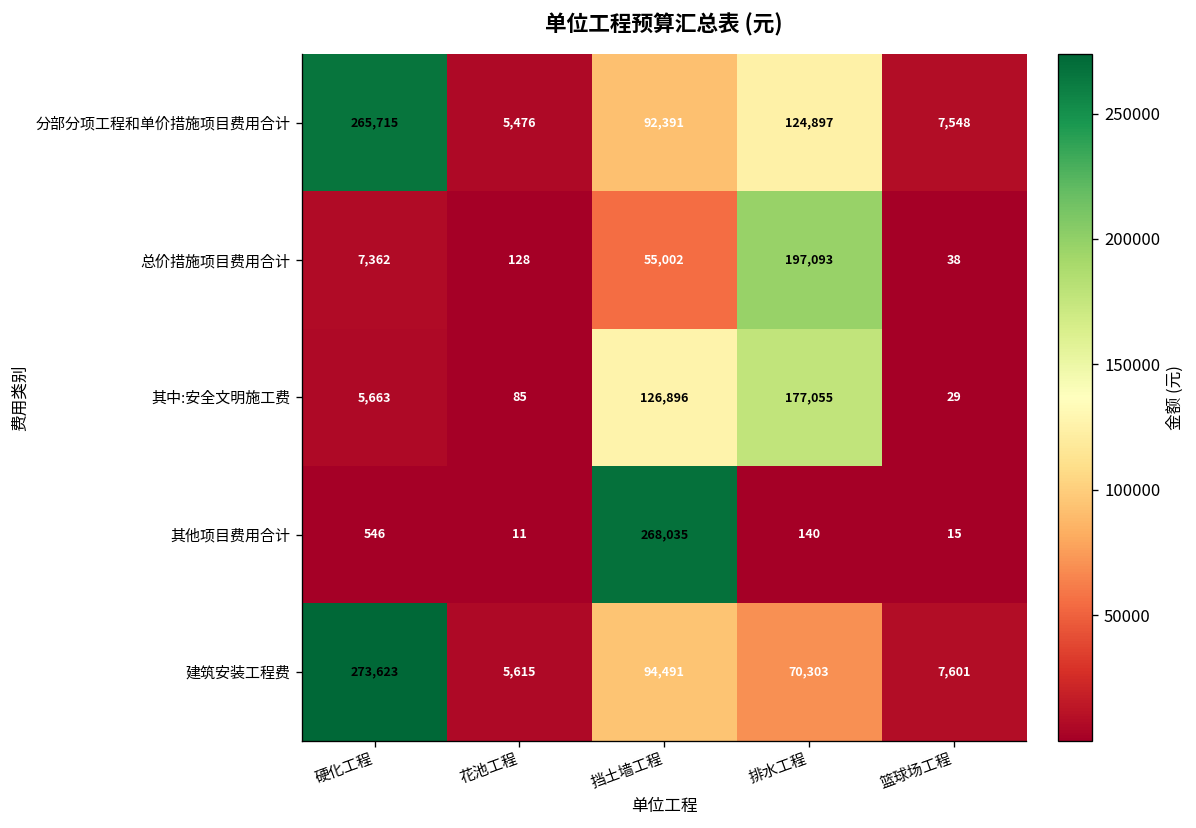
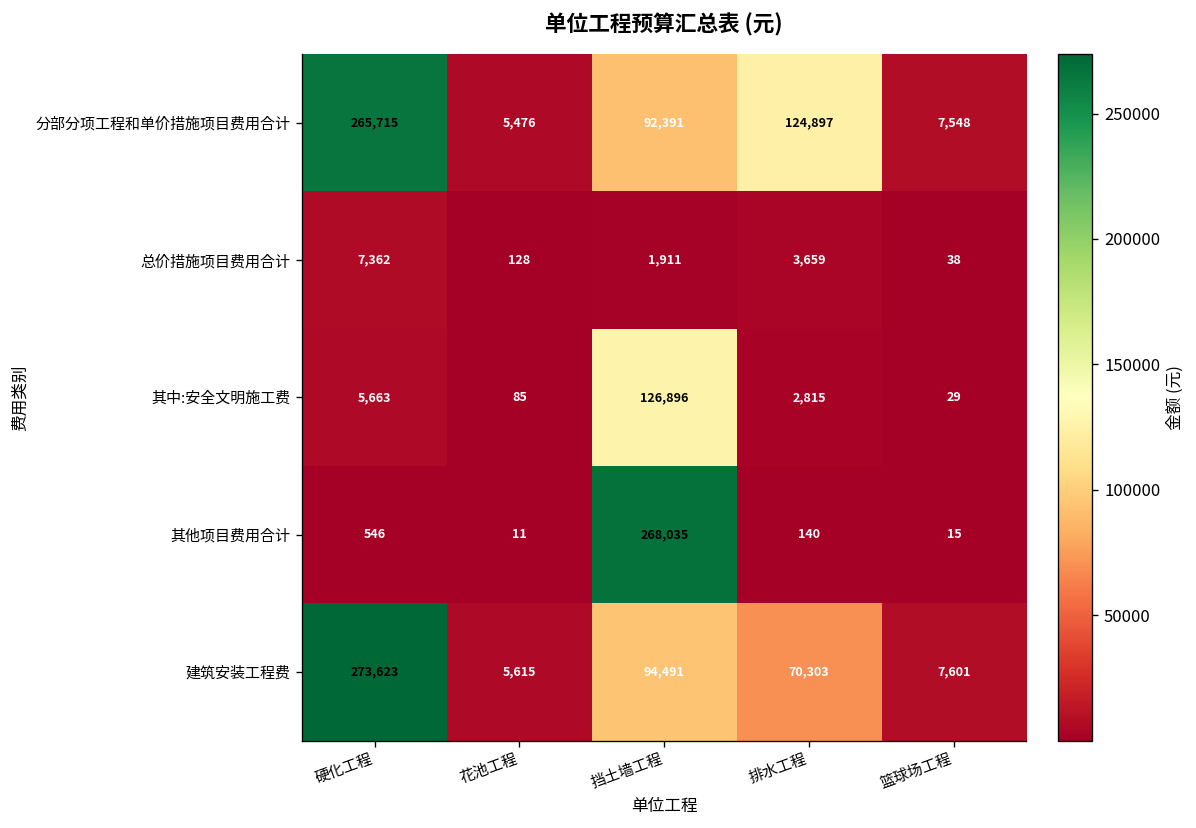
总价措施项目费用合计, 挡土墙工程: 55,002 -> 1,911
总价措施项目费用合计, 排水工程: 197,093 -> 3,659
其中:安全文明施工费, 排水工程: 177,055 -> 2,815
